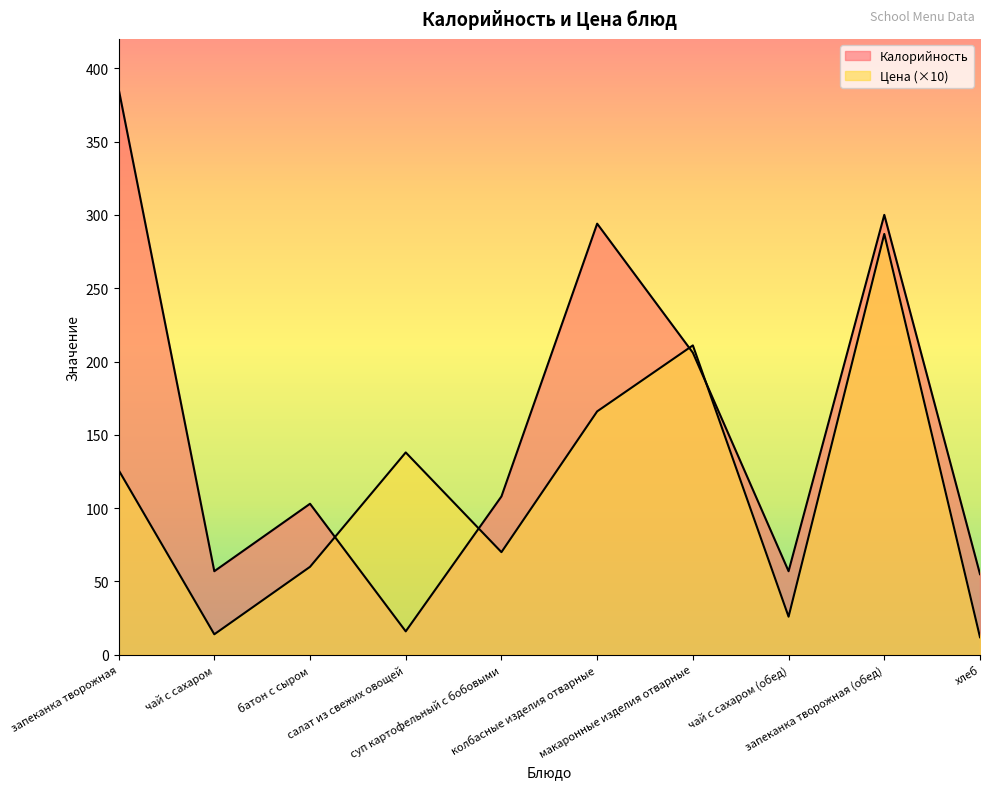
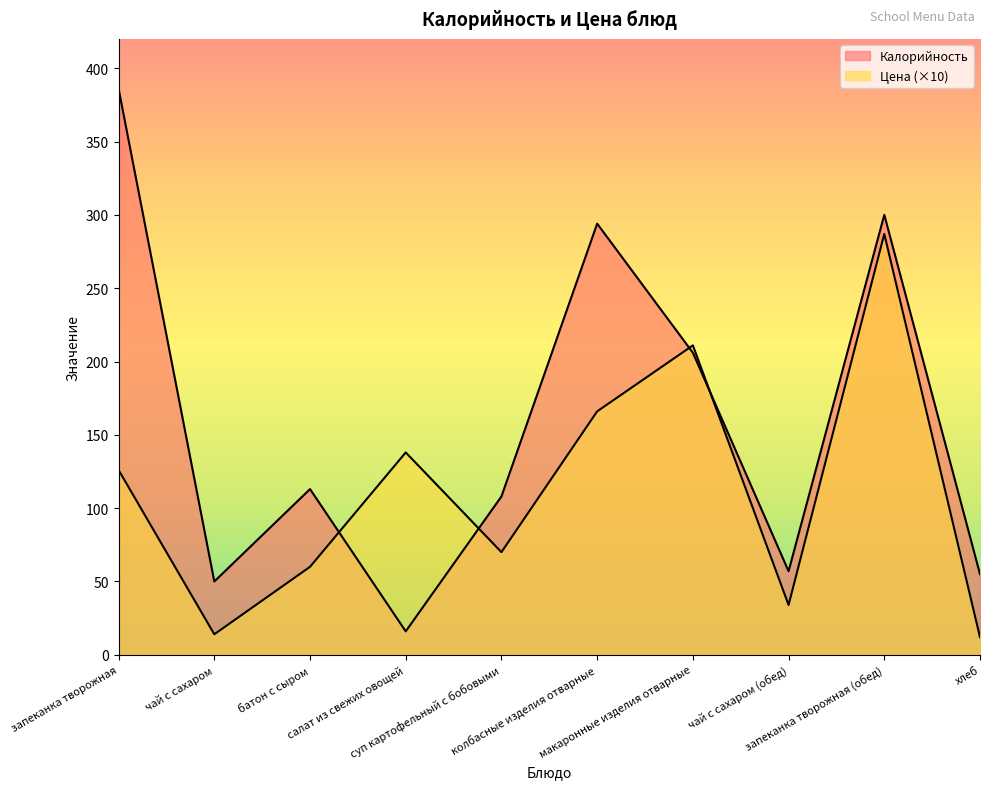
Калорийность, чай с сахаром: 57 -> 50
Калорийность, батон с сыром: 103 -> 113
Цена (×10), чай с сахаром (обед): 26 -> 34
